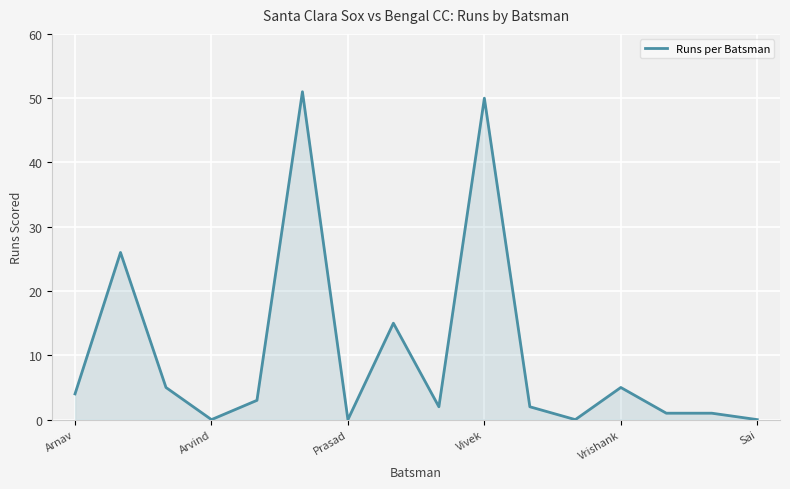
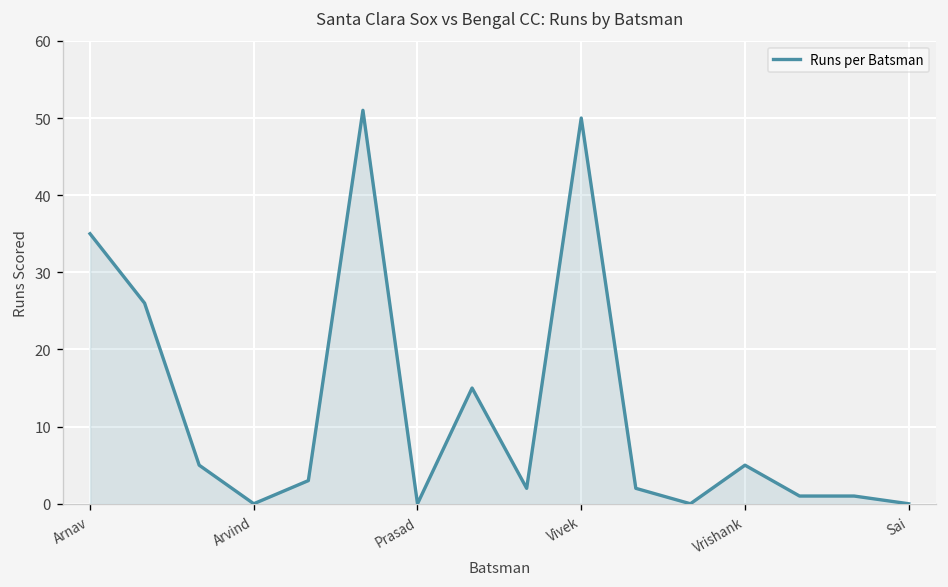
Arnav: 4 -> 35
